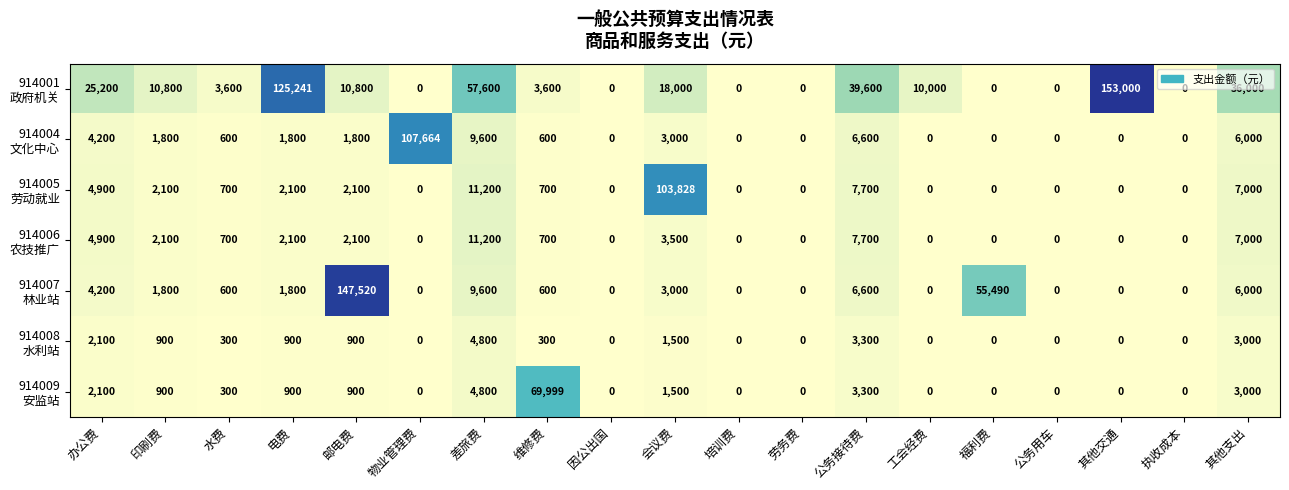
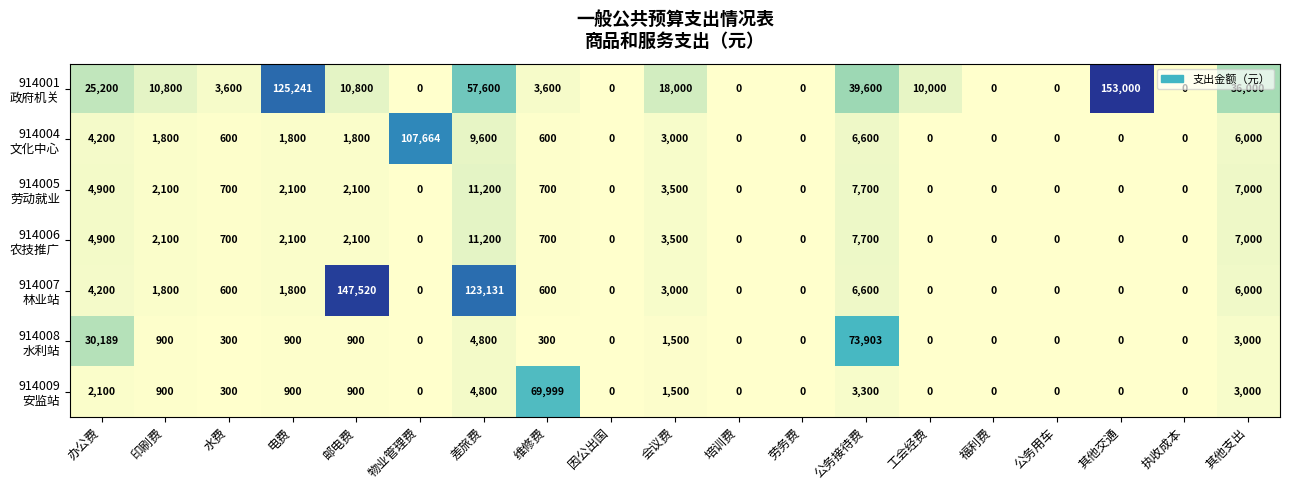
914005 劳动就业, 会议费: 103,828 -> 3,500
914007 林业站, 差旅费: 9,600 -> 123,131
914007 林业站, 福利费: 55,490 -> 0
914008 水利站, 办公费: 2,100 -> 30,189
914008 水利站, 公务接待费: 3,300 -> 73,903
